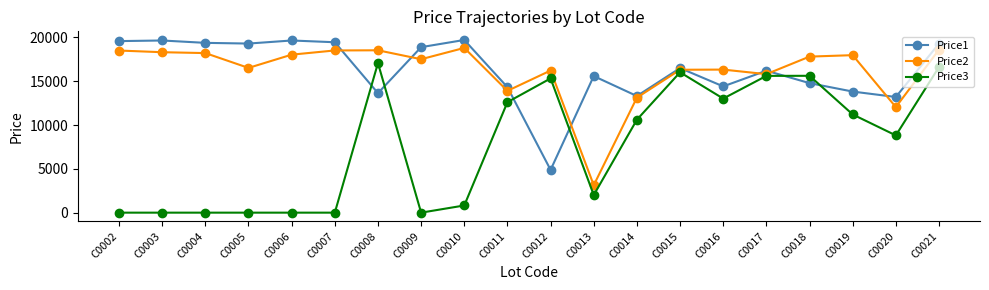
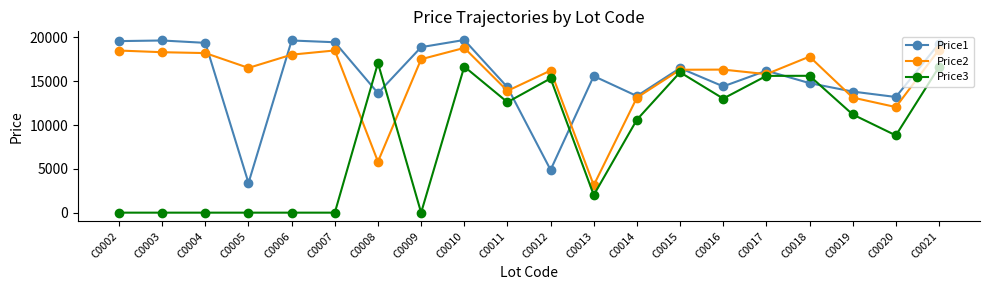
Price1, C0005: 19000 -> 3000
Price2, C0008: 19000 -> 6000
Price3, C0010: 1000 -> 17000
Price2, C0019: 18000 -> 13000
